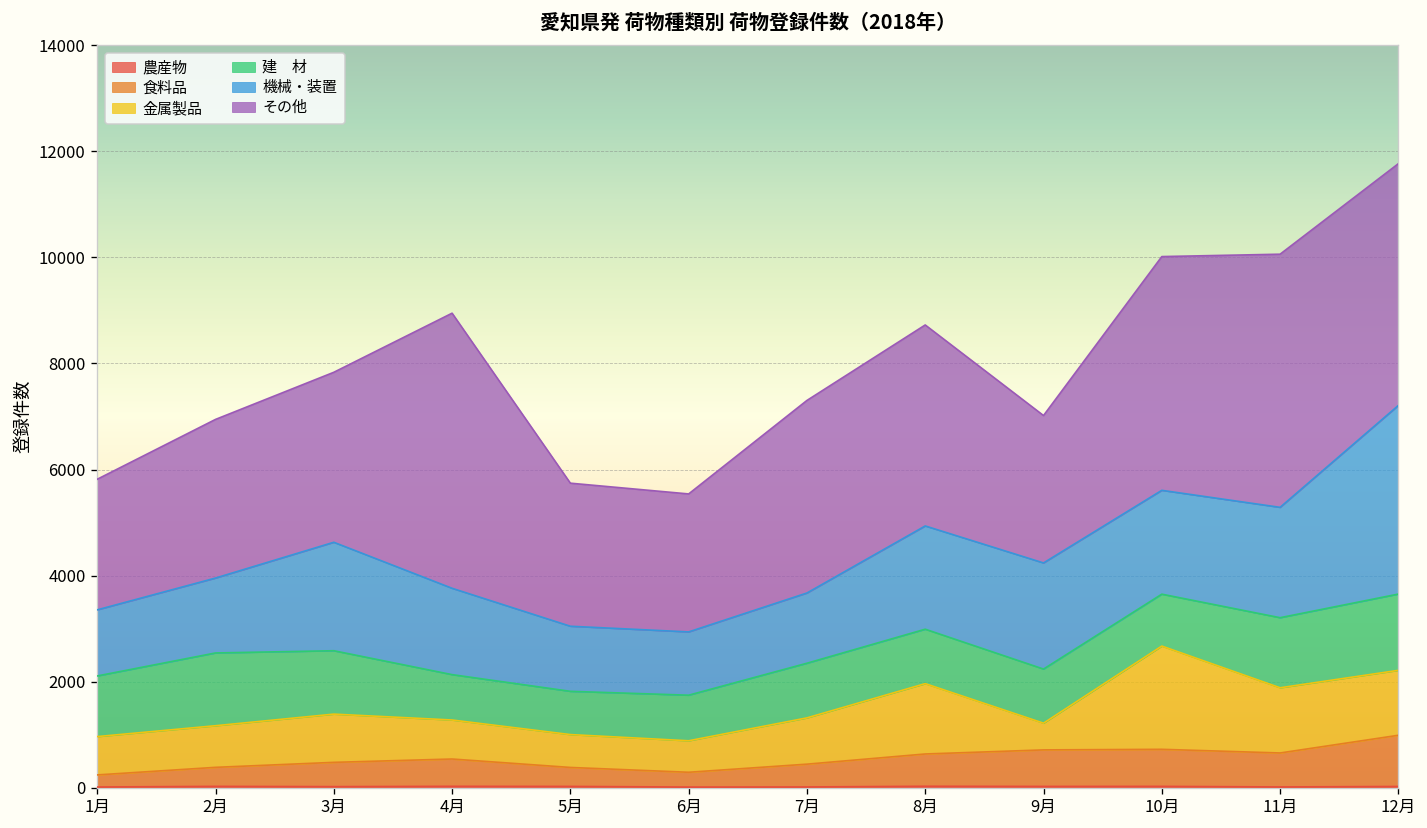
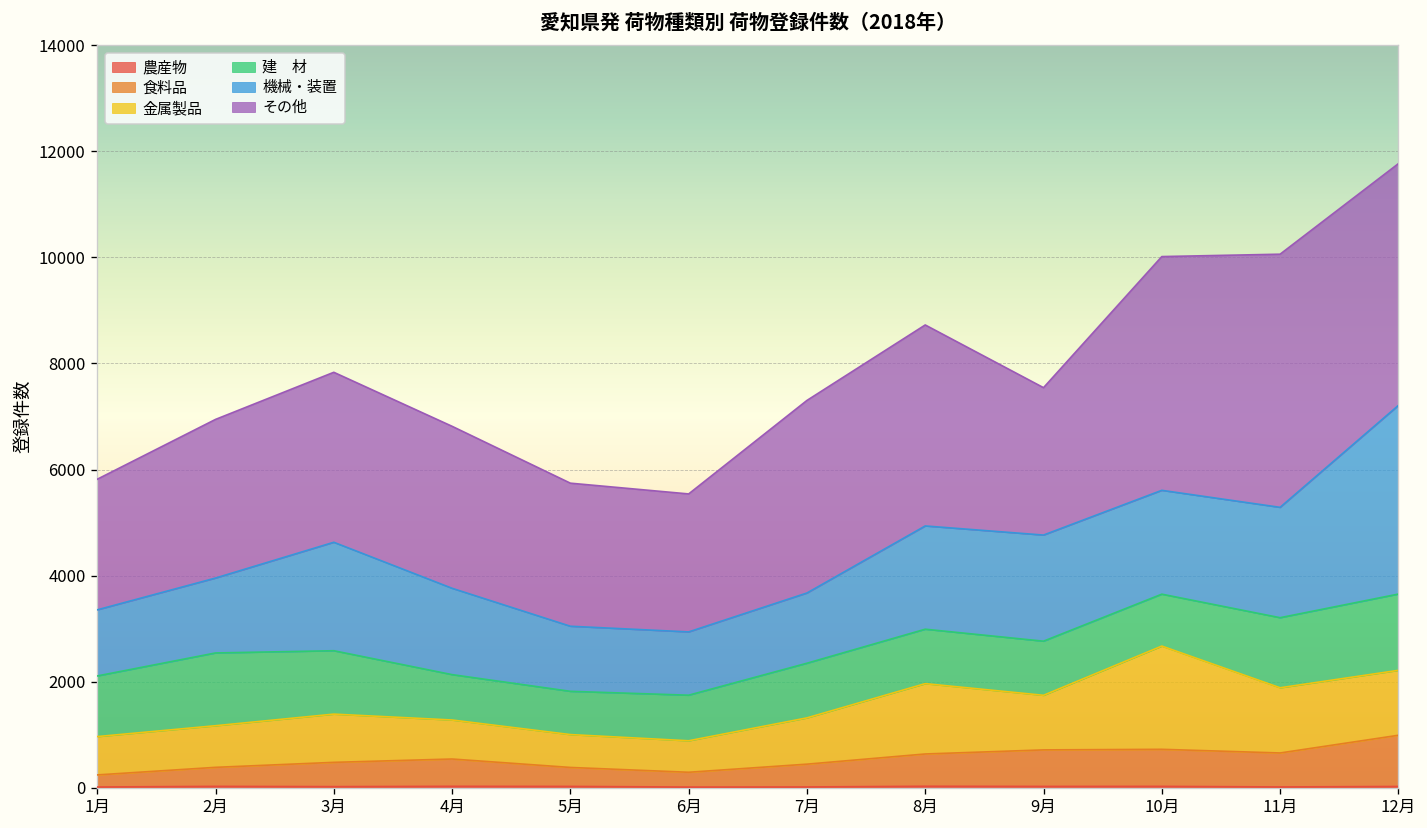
その他, 4月: 5200 -> 3100
金属製品, 9月: 500 -> 1000
